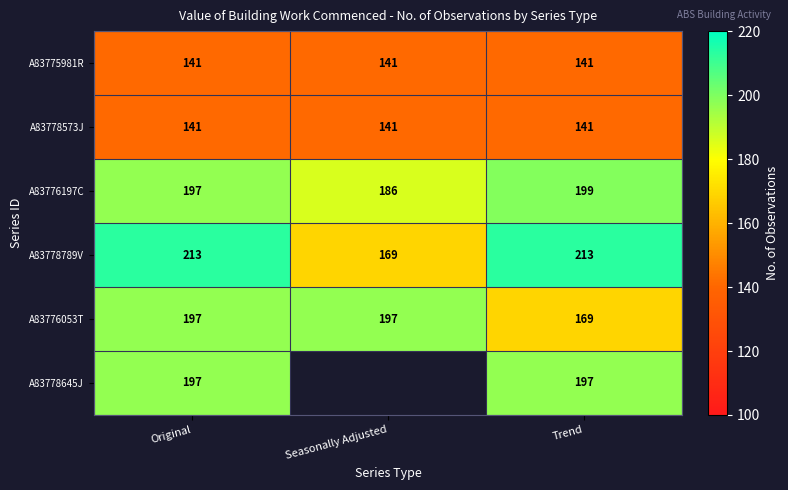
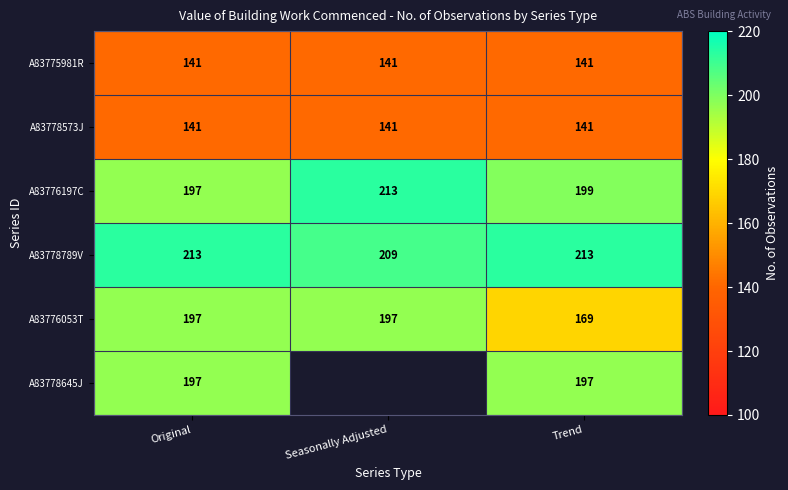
A83776197C, Seasonally Adjusted: 186 -> 213
A83778789V, Seasonally Adjusted: 169 -> 209
